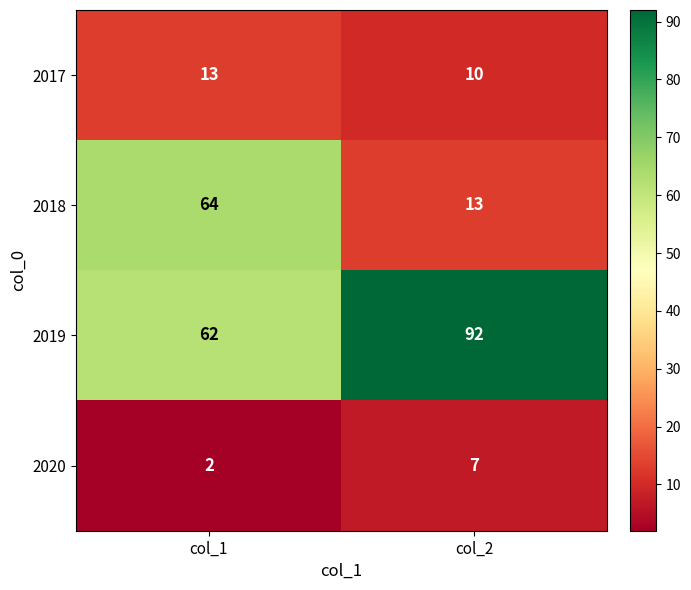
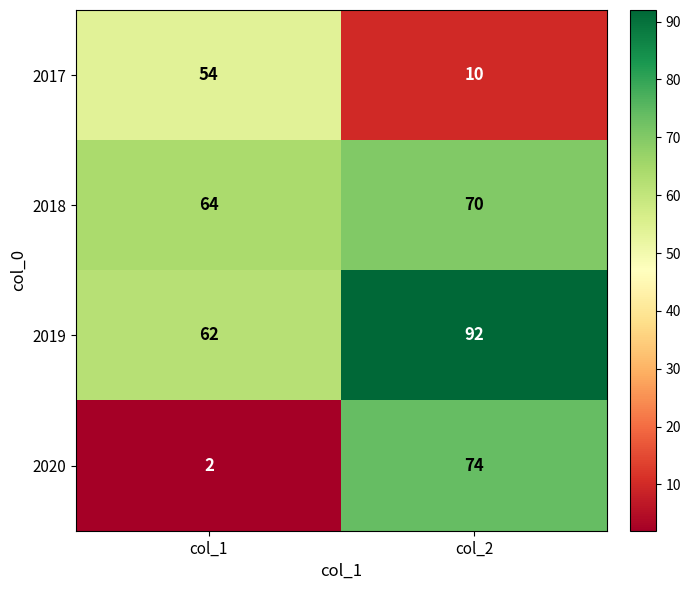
2017, col_1: 13 -> 54
2018, col_2: 13 -> 70
2020, col_2: 7 -> 74
